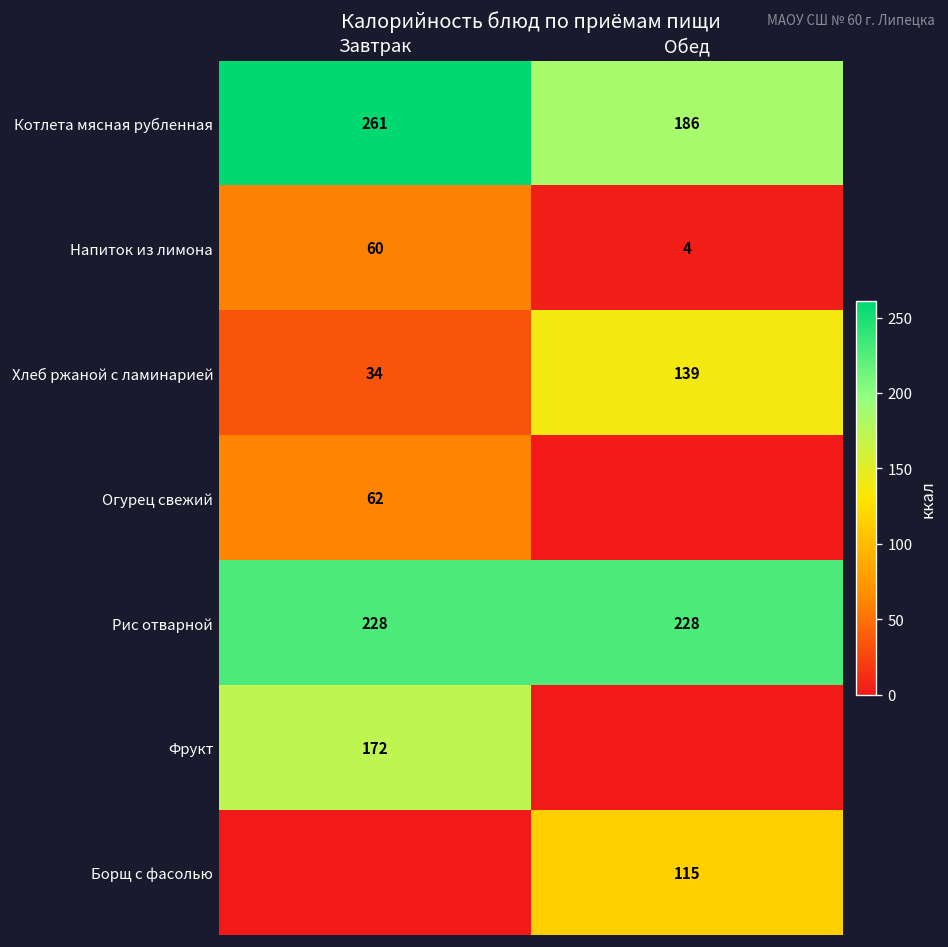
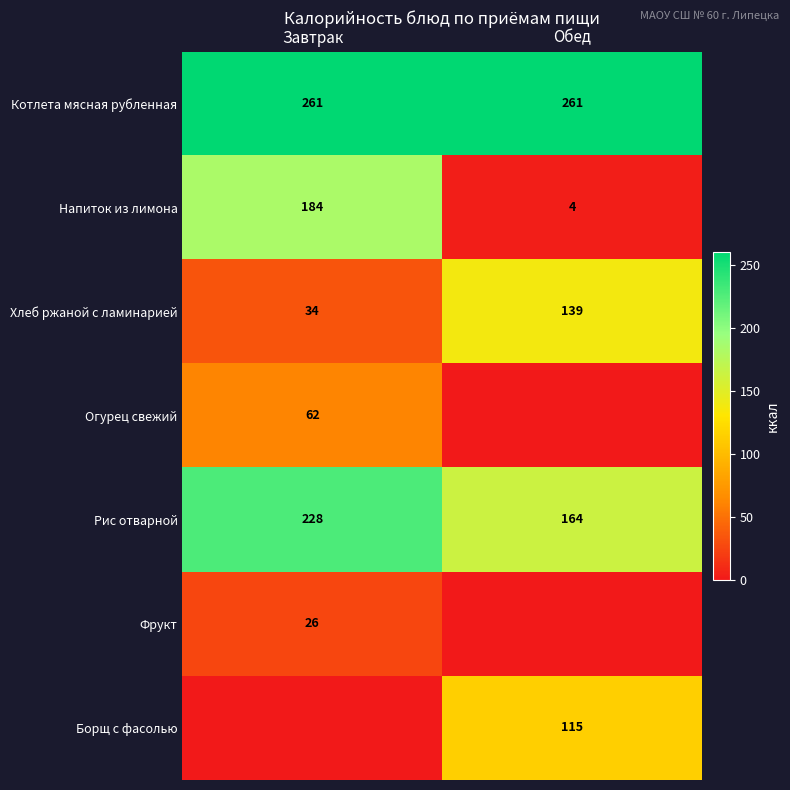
Котлета мясная рубленная, Обед: 186 -> 261
Напиток из лимона, Завтрак: 60 -> 184
Рис отварной, Обед: 228 -> 164
Фрукт, Завтрак: 172 -> 26
